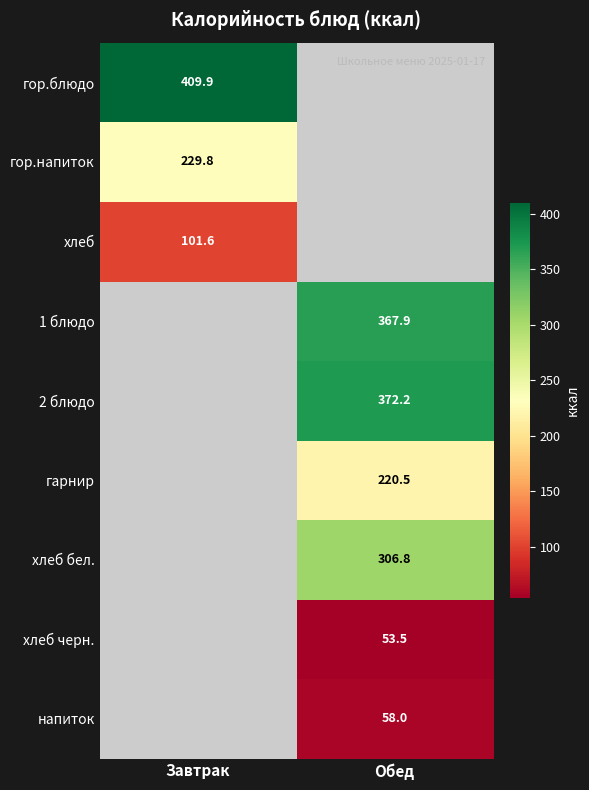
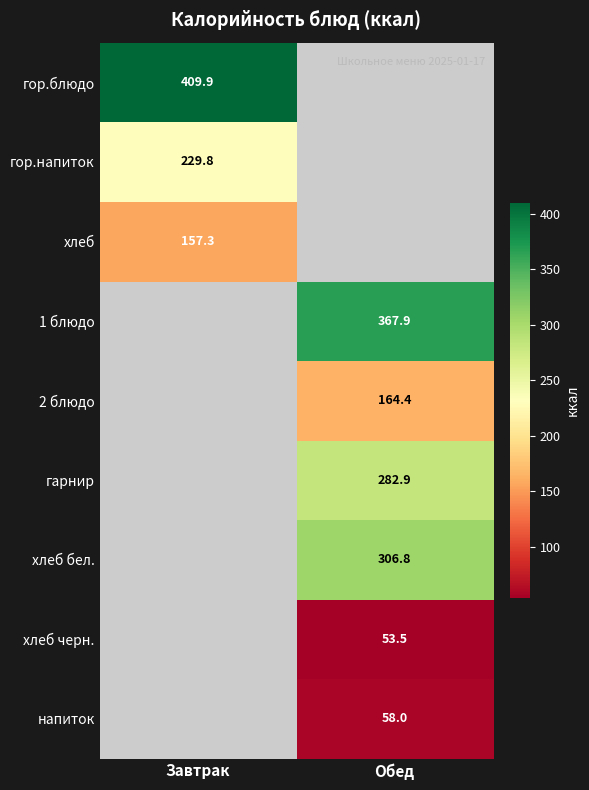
хлеб, Завтрак: 101.6 -> 157.3
2 блюдо, Обед: 372.2 -> 164.4
гарнир, Обед: 220.5 -> 282.9
